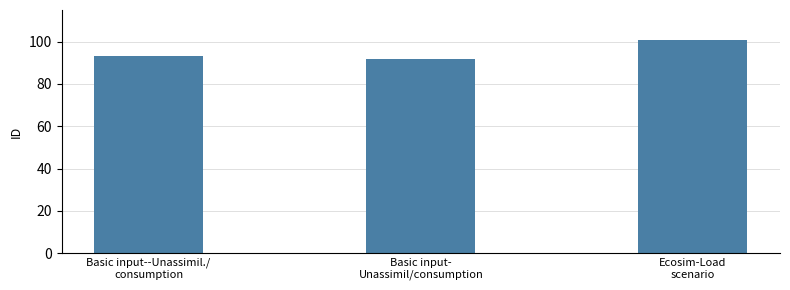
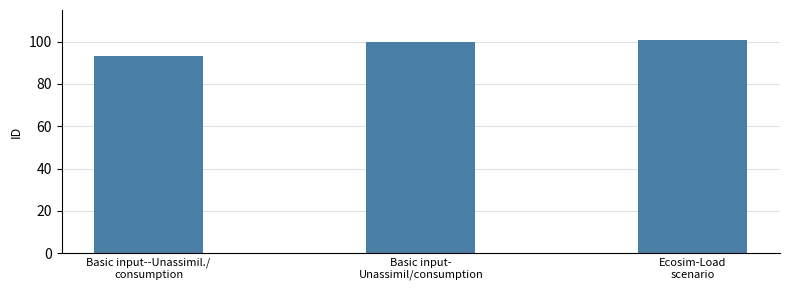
Basic input- Unassimil/consumption: 92 -> 100
